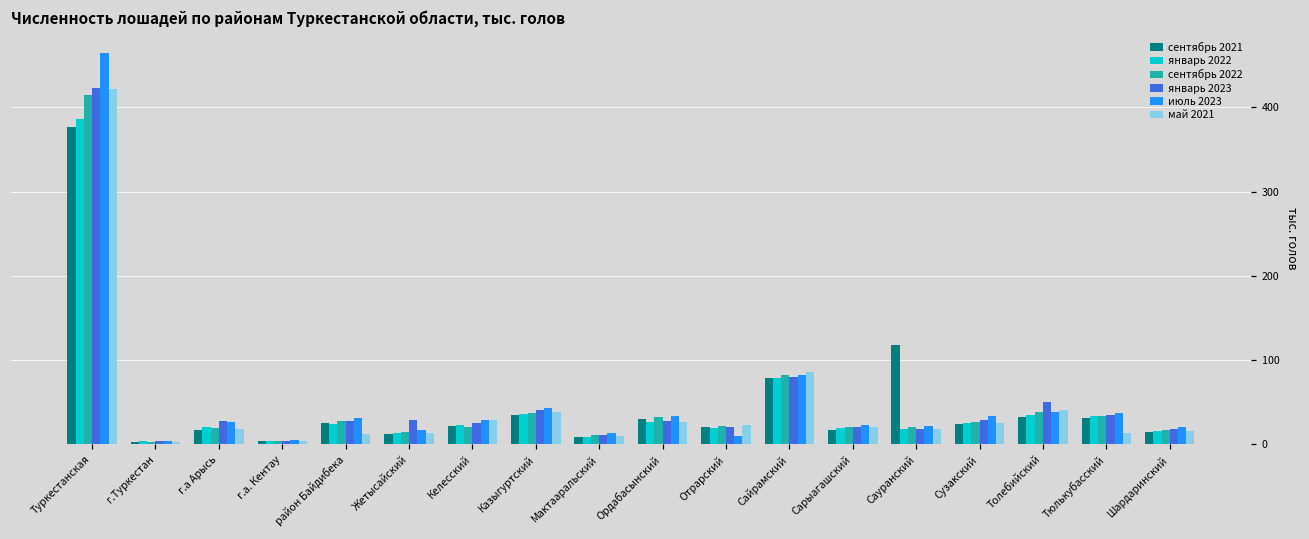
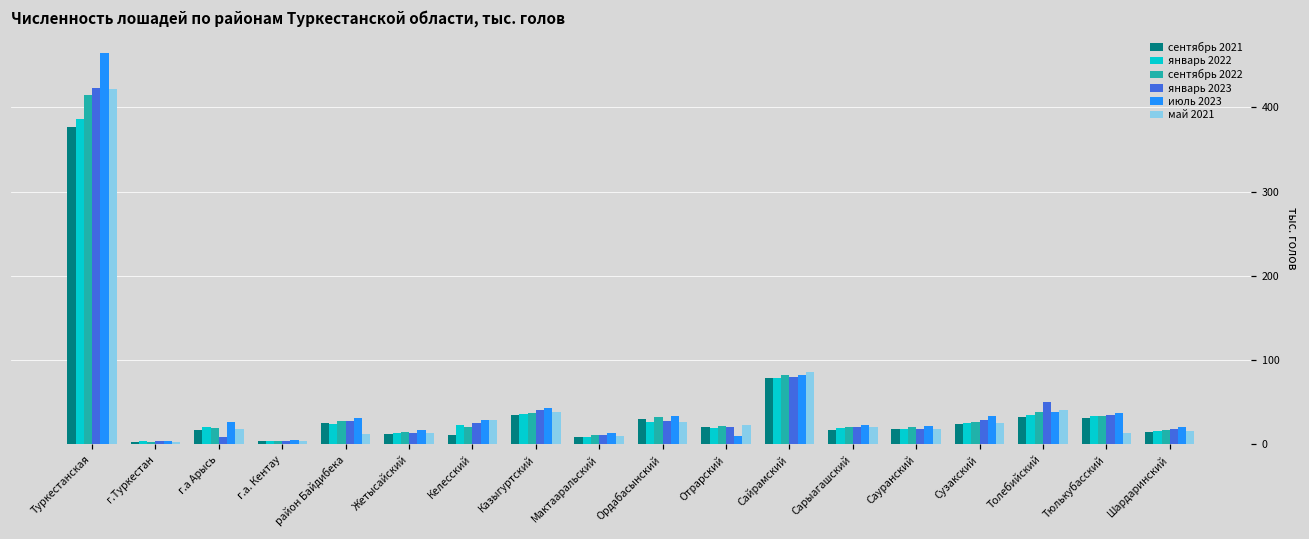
январь 2023, г.а Арысь: 30 -> 10
январь 2023, Жетысайский: 30 -> 10
сентябрь 2021, Келесский: 20 -> 10
сентябрь 2021, Сауранский: 120 -> 20
